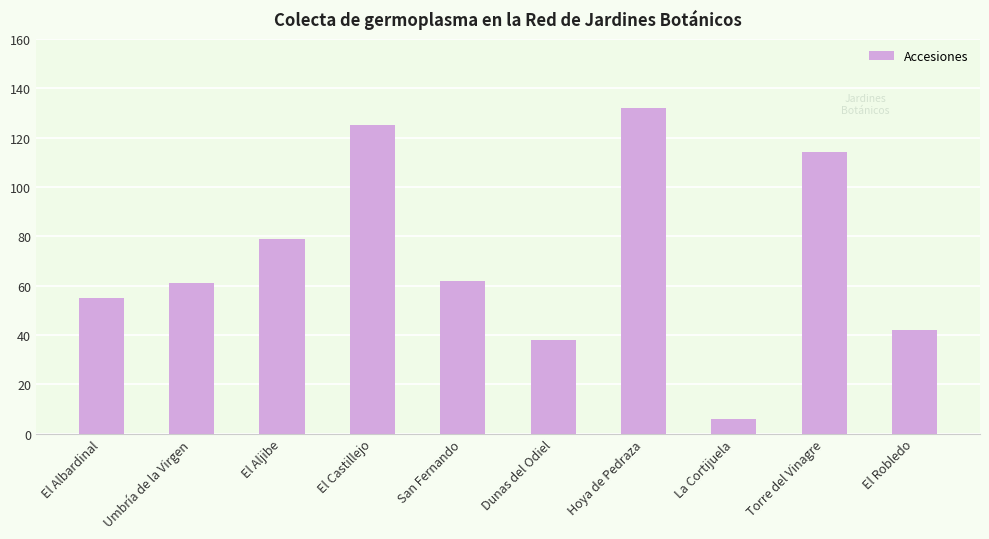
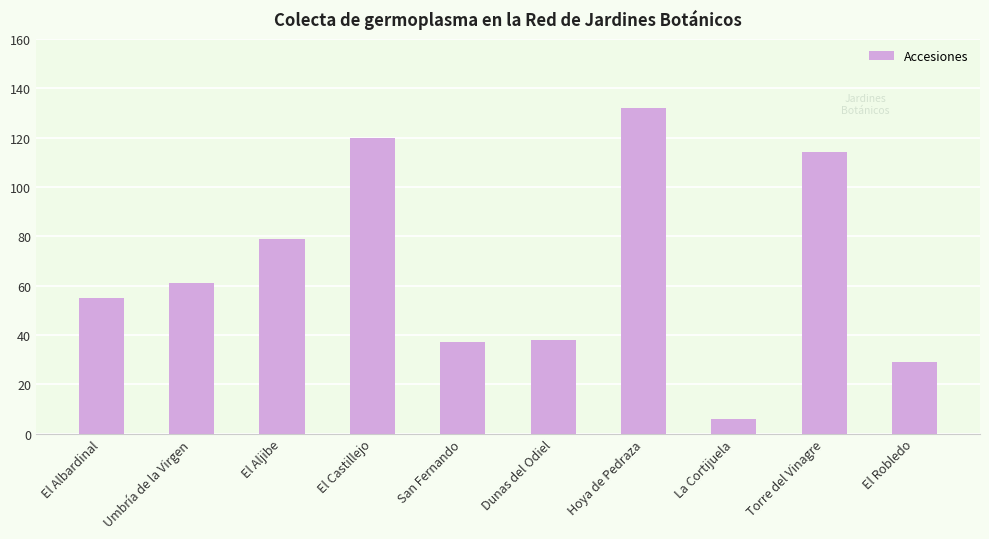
El Castillejo: 125 -> 120
San Fernando: 62 -> 37
El Robledo: 42 -> 29
